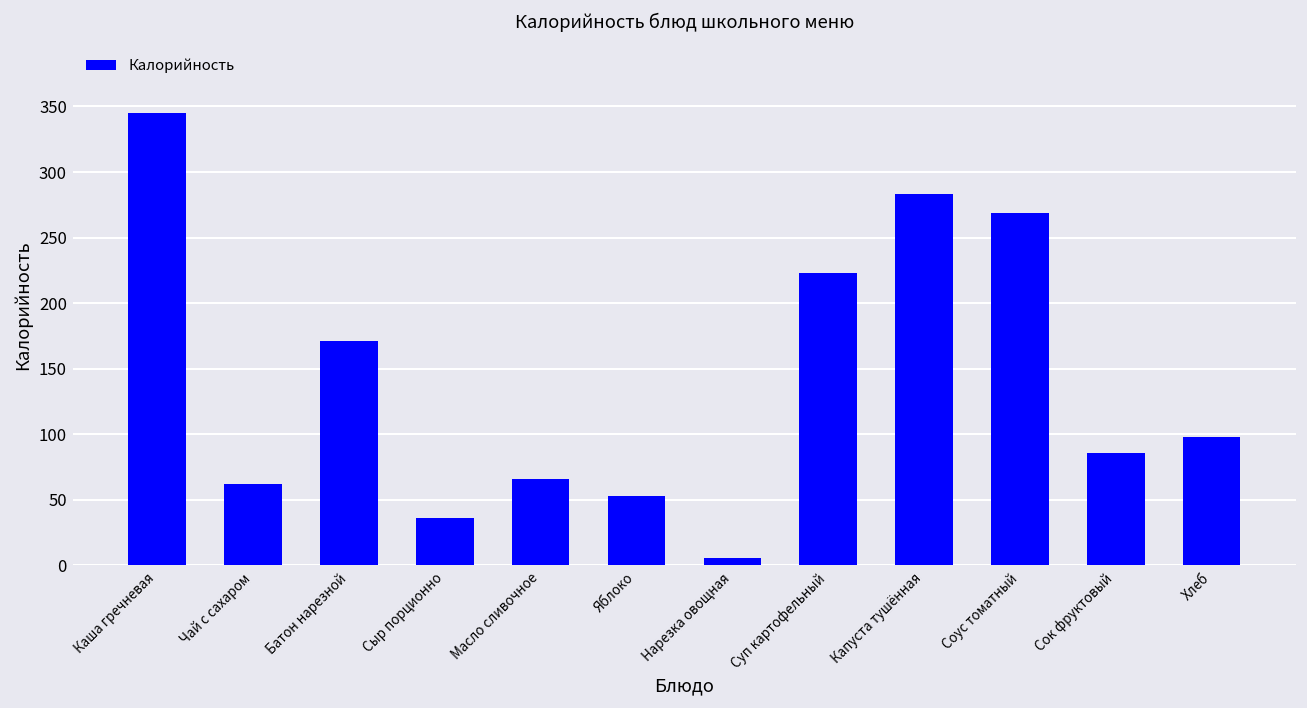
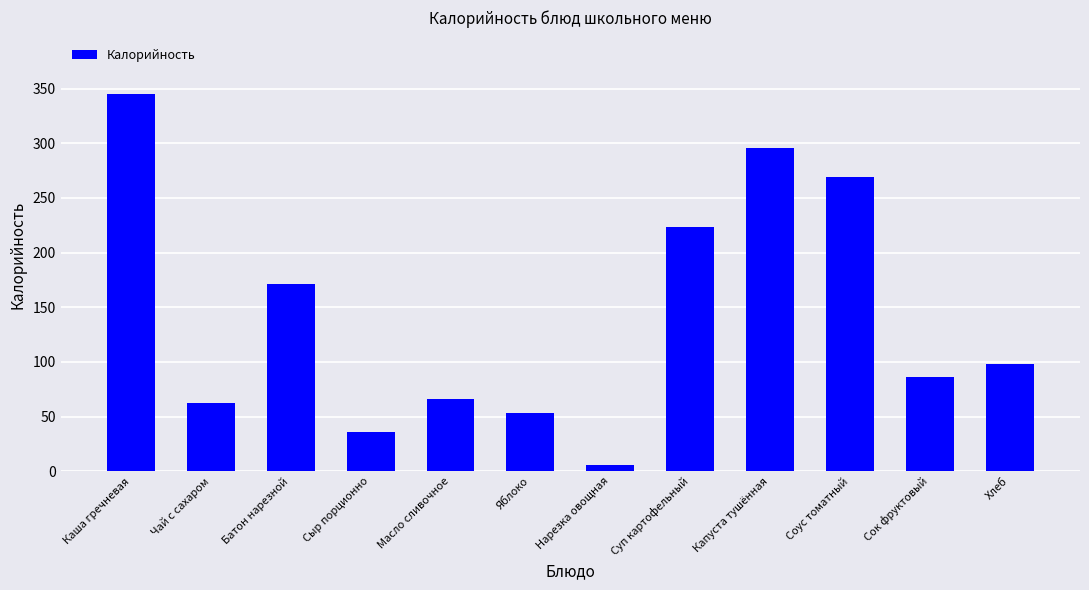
Капуста тушённая: 283 -> 296
